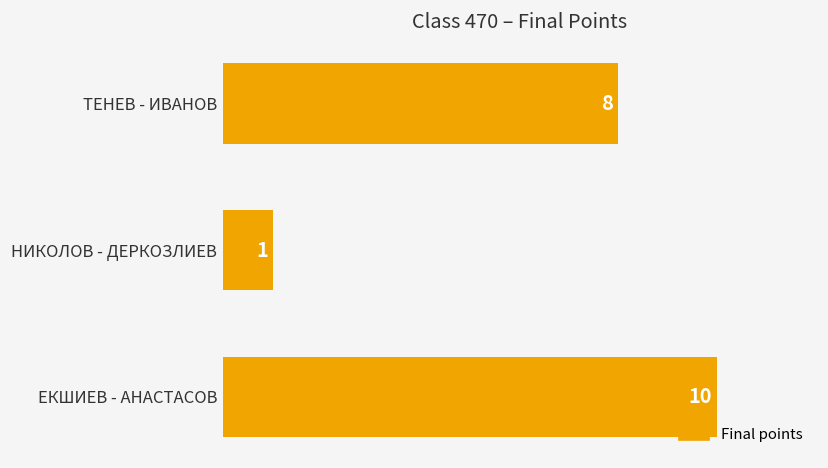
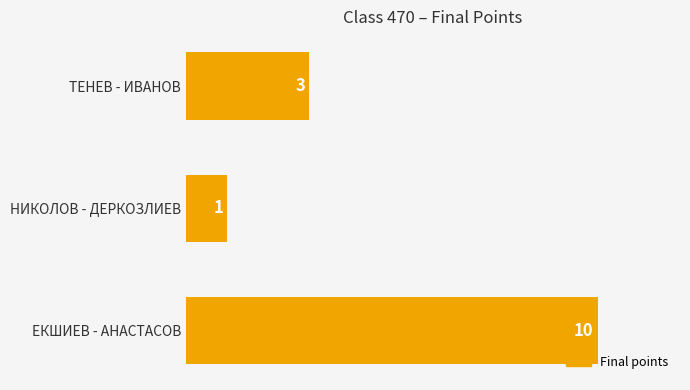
ТЕНЕВ - ИВАНОВ: 8 -> 3
